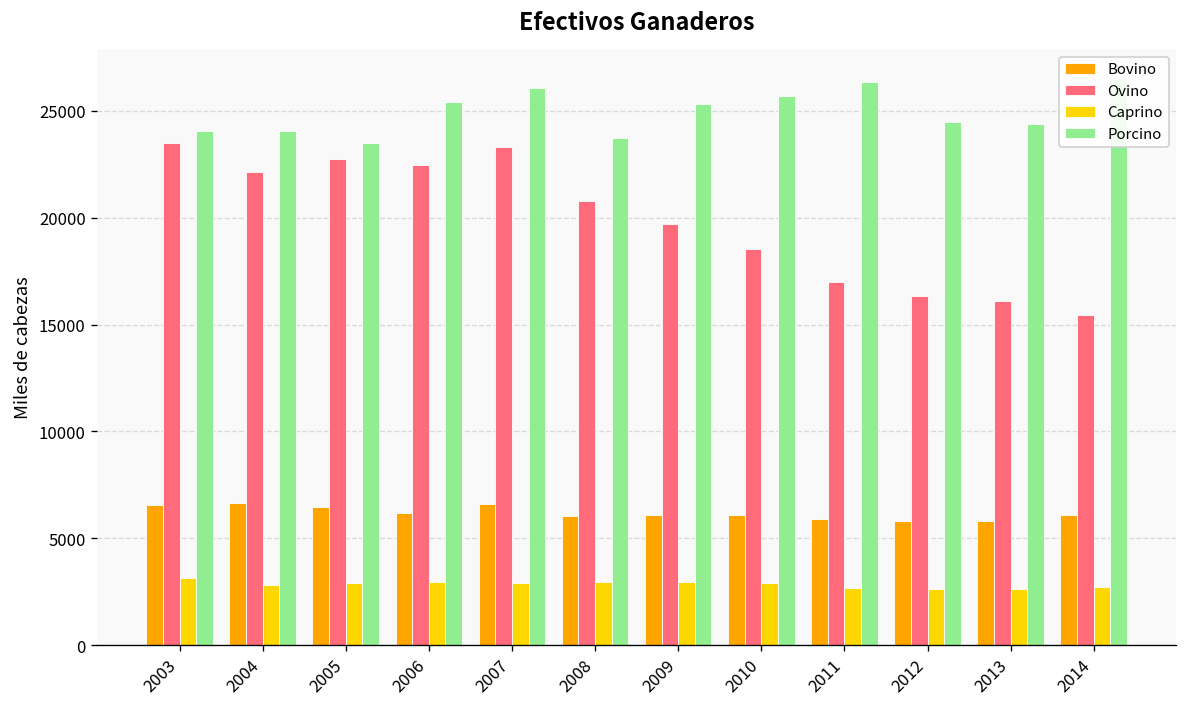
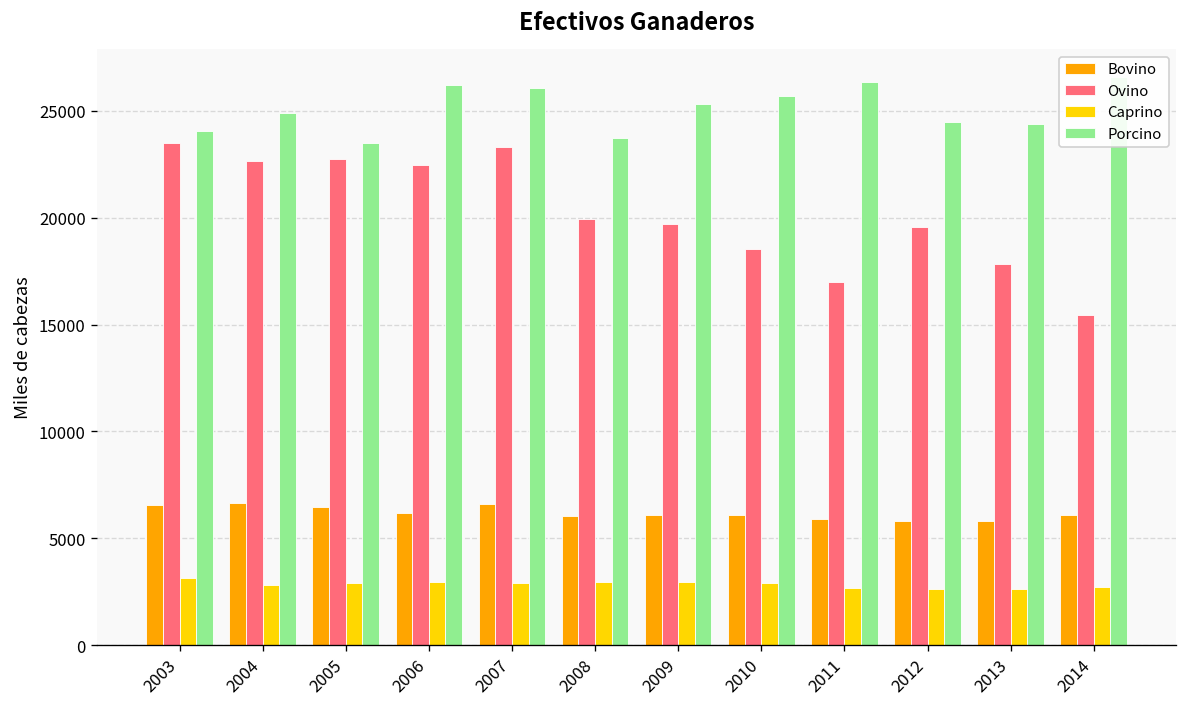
Ovino, 2004: 22100 -> 22700
Porcino, 2004: 24100 -> 24900
Porcino, 2006: 25400 -> 26200
Ovino, 2008: 20800 -> 20000
Ovino, 2012: 16300 -> 19600
Ovino, 2013: 16100 -> 17800
